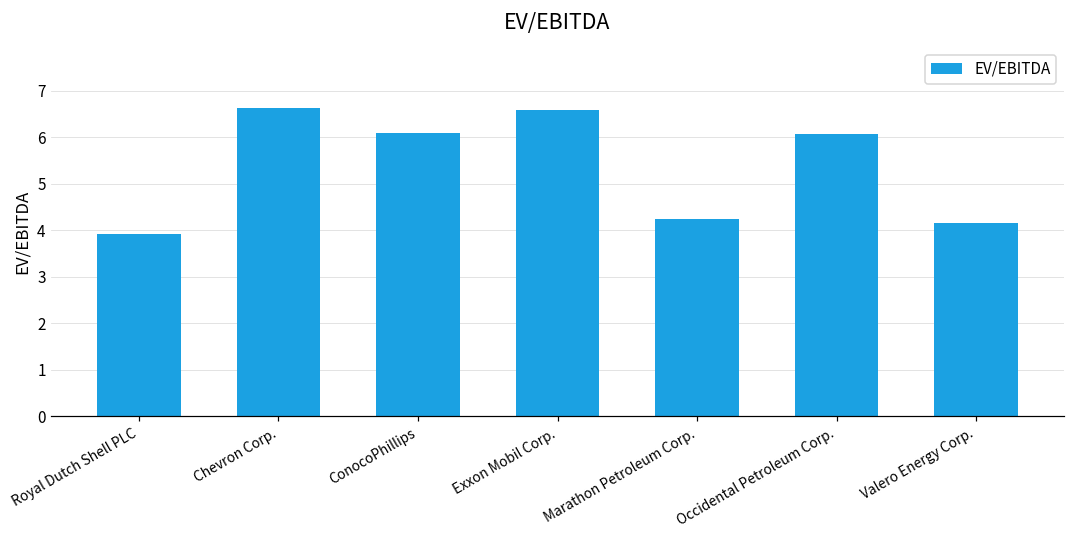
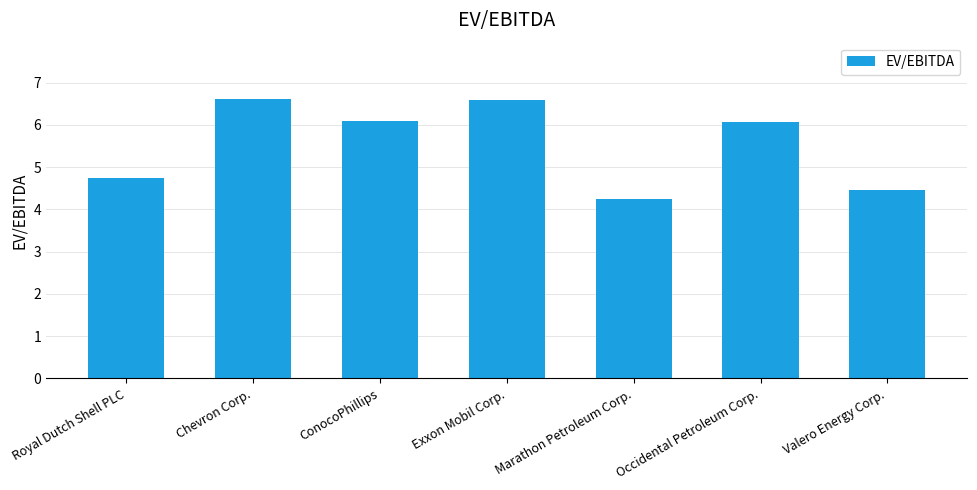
Royal Dutch Shell PLC: 3.9 -> 4.7
Valero Energy Corp.: 4.2 -> 4.5
